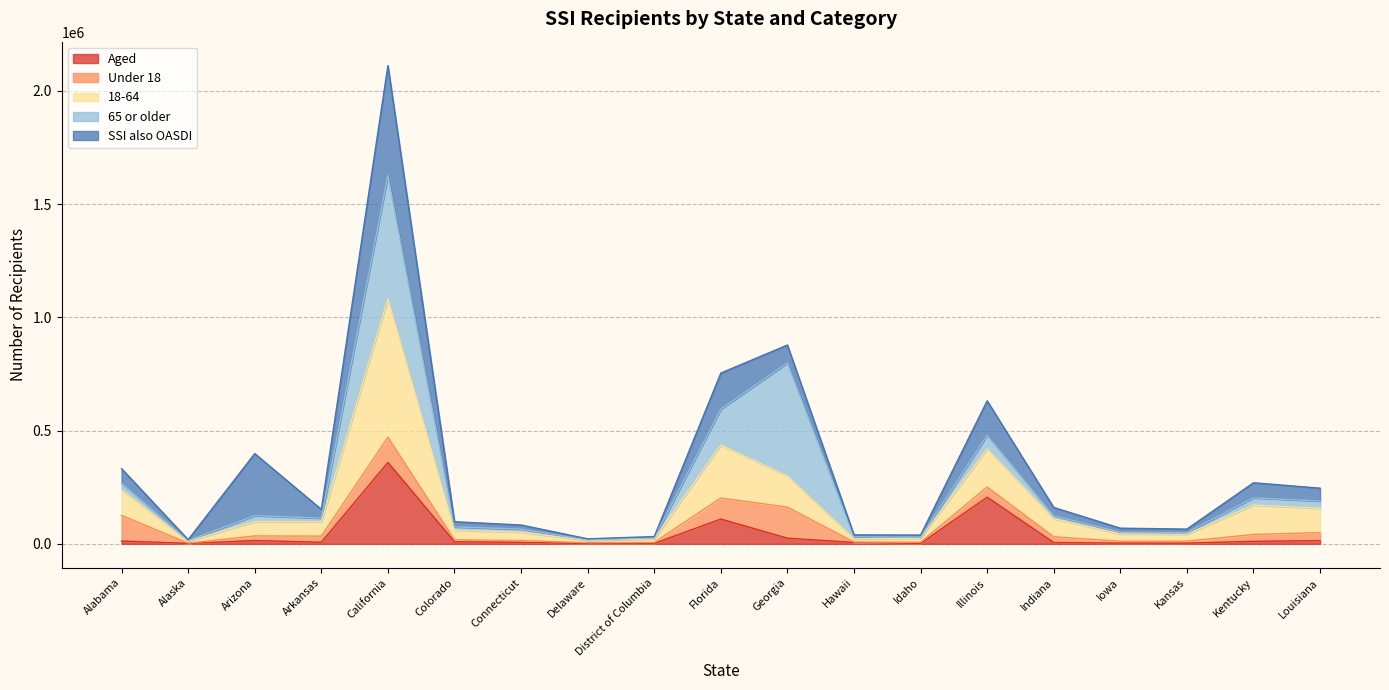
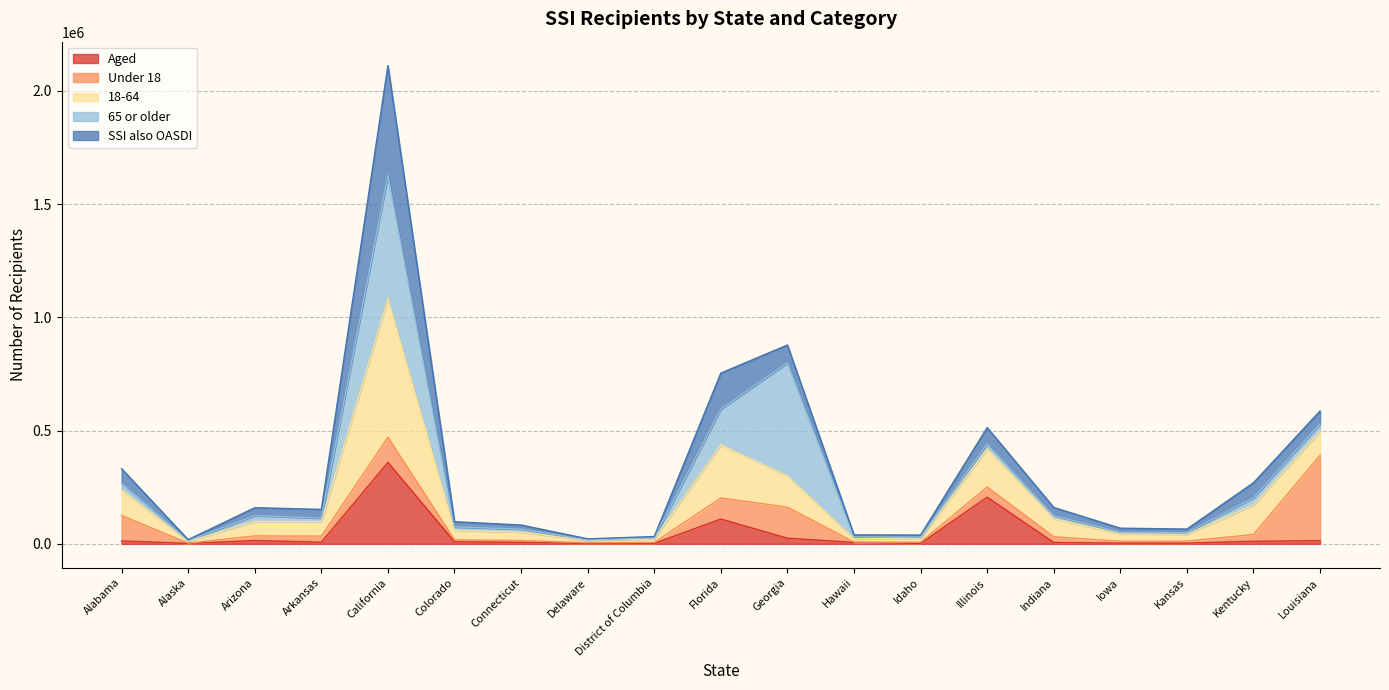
SSI also OASDI, Arizona: 270000 -> 40000
65 or older, Illinois: 60000 -> 20000
SSI also OASDI, Illinois: 150000 -> 70000
Under 18, Louisiana: 40000 -> 380000
